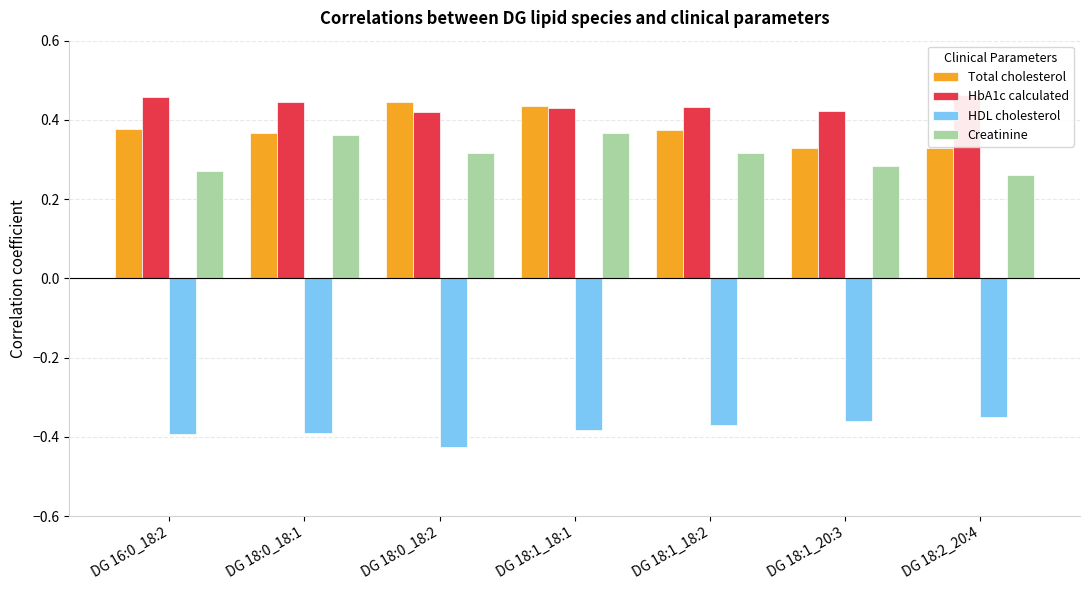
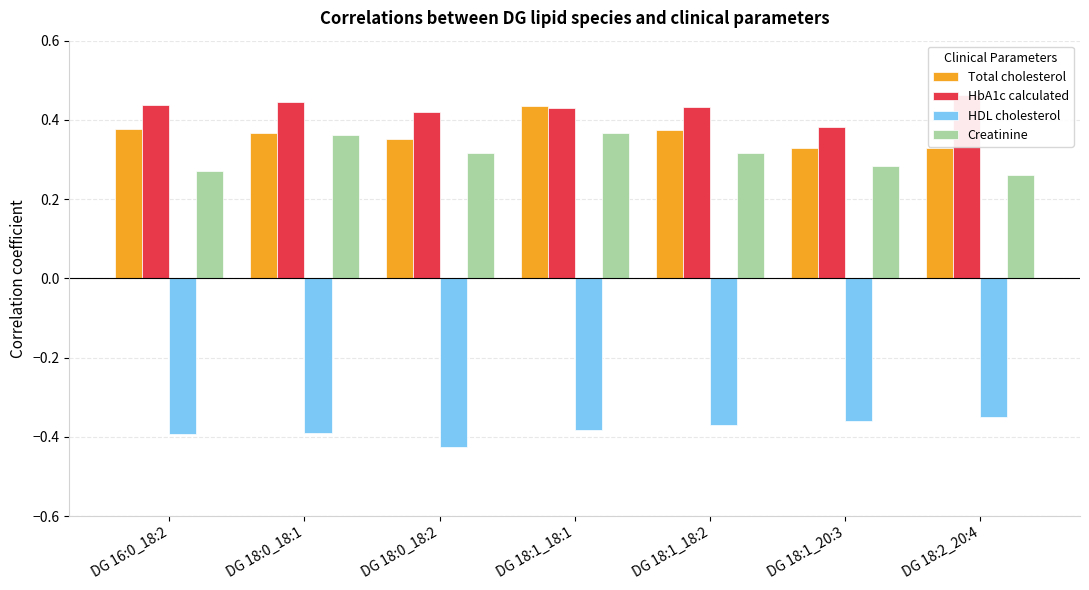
HbA1c calculated, DG 16:0_18:2: 0.46 -> 0.44
Total cholesterol, DG 18:0_18:2: 0.45 -> 0.35
HbA1c calculated, DG 18:1_20:3: 0.42 -> 0.38
